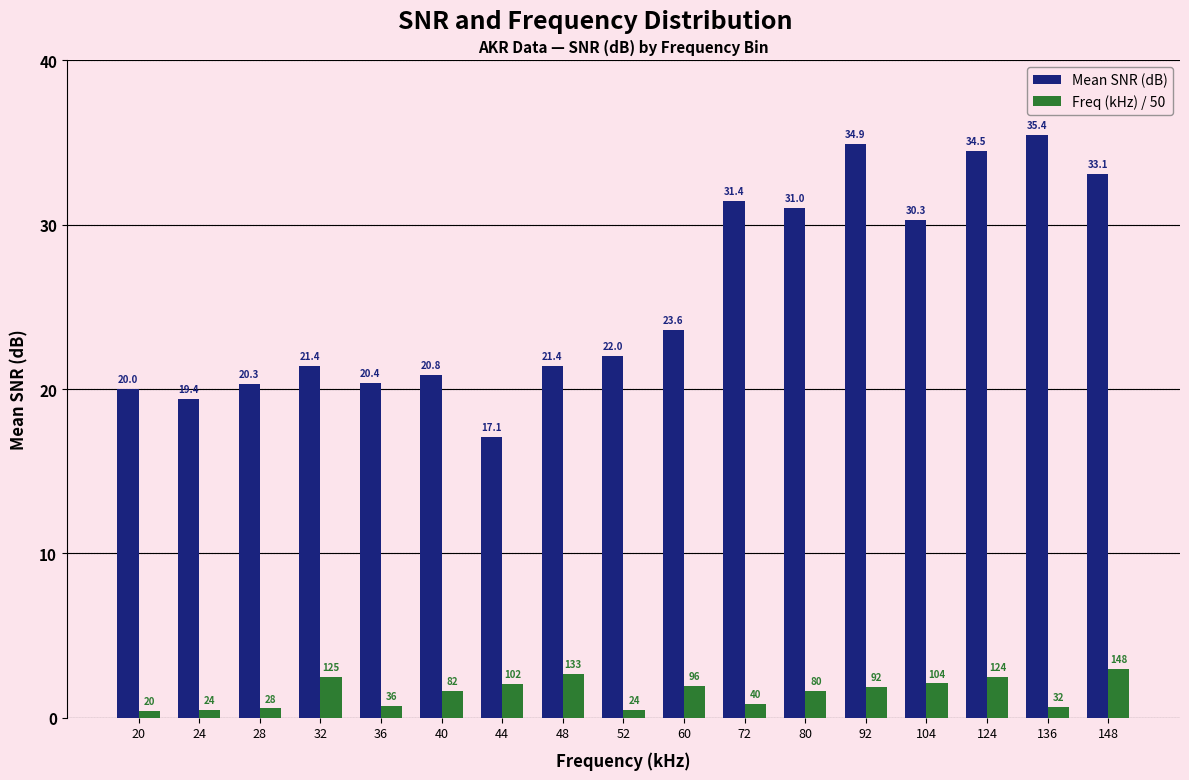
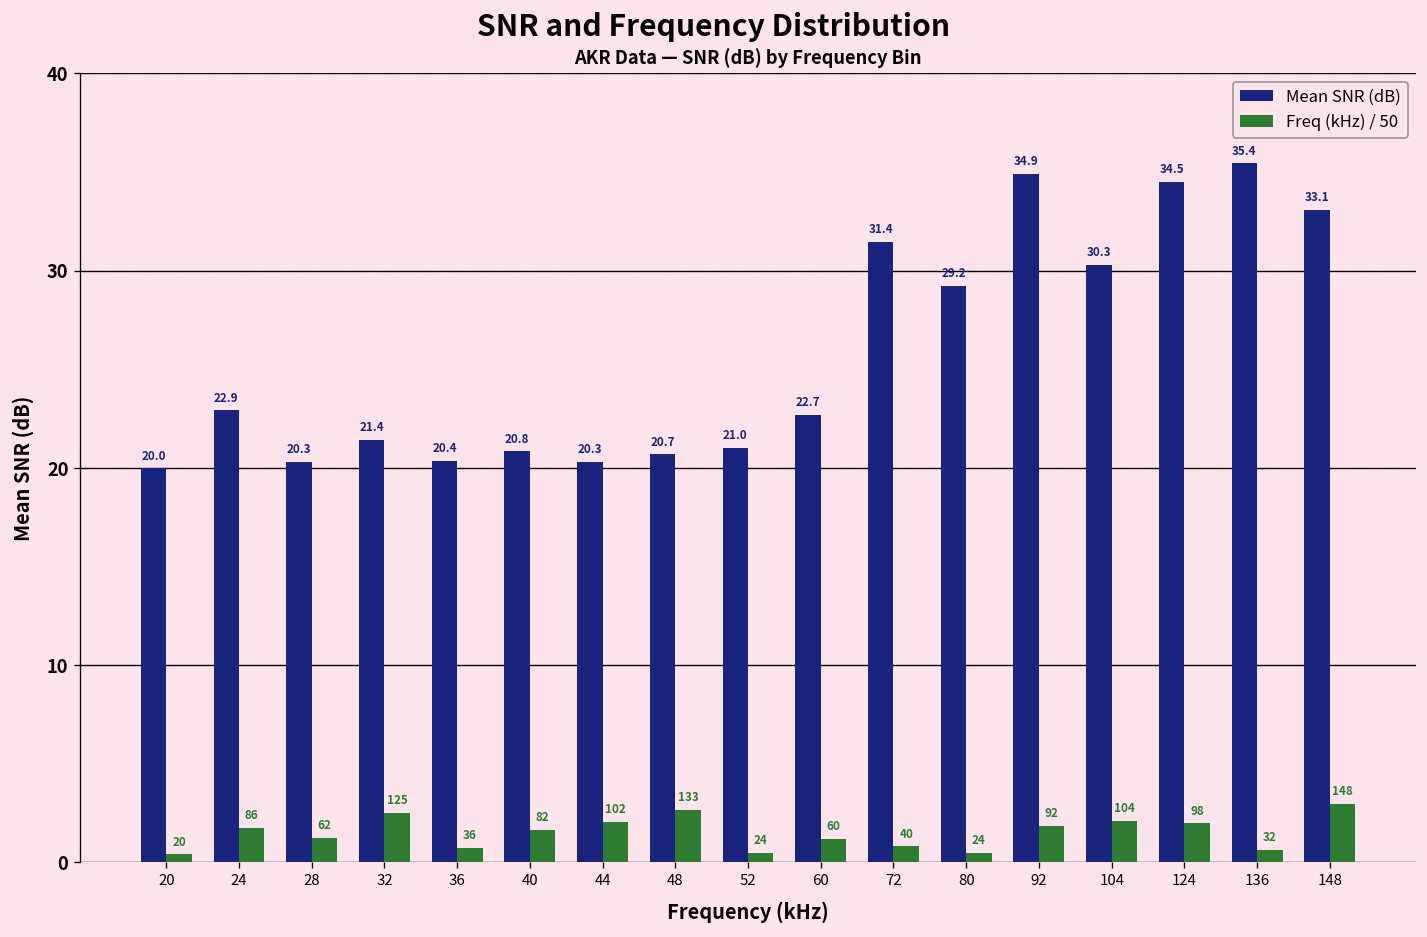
Mean SNR (dB), 24: 19.4 -> 22.9
Freq (kHz) / 50, 24: 24 -> 86
Freq (kHz) / 50, 28: 28 -> 62
Mean SNR (dB), 44: 17.1 -> 20.3
Mean SNR (dB), 48: 21.4 -> 20.7
Mean SNR (dB), 52: 22.0 -> 21.0
Mean SNR (dB), 60: 23.6 -> 22.7
Freq (kHz) / 50, 60: 96 -> 60
Mean SNR (dB), 80: 31.0 -> 29.2
Freq (kHz) / 50, 80: 80 -> 24
Freq (kHz) / 50, 124: 124 -> 98
